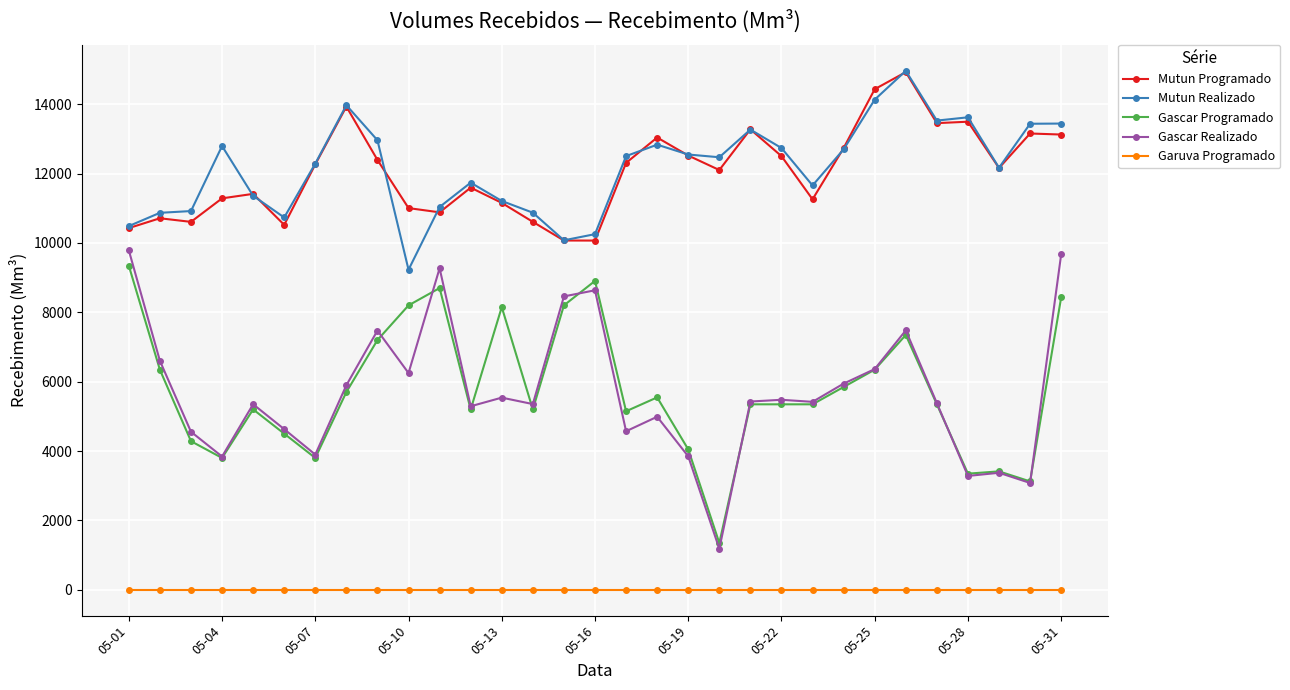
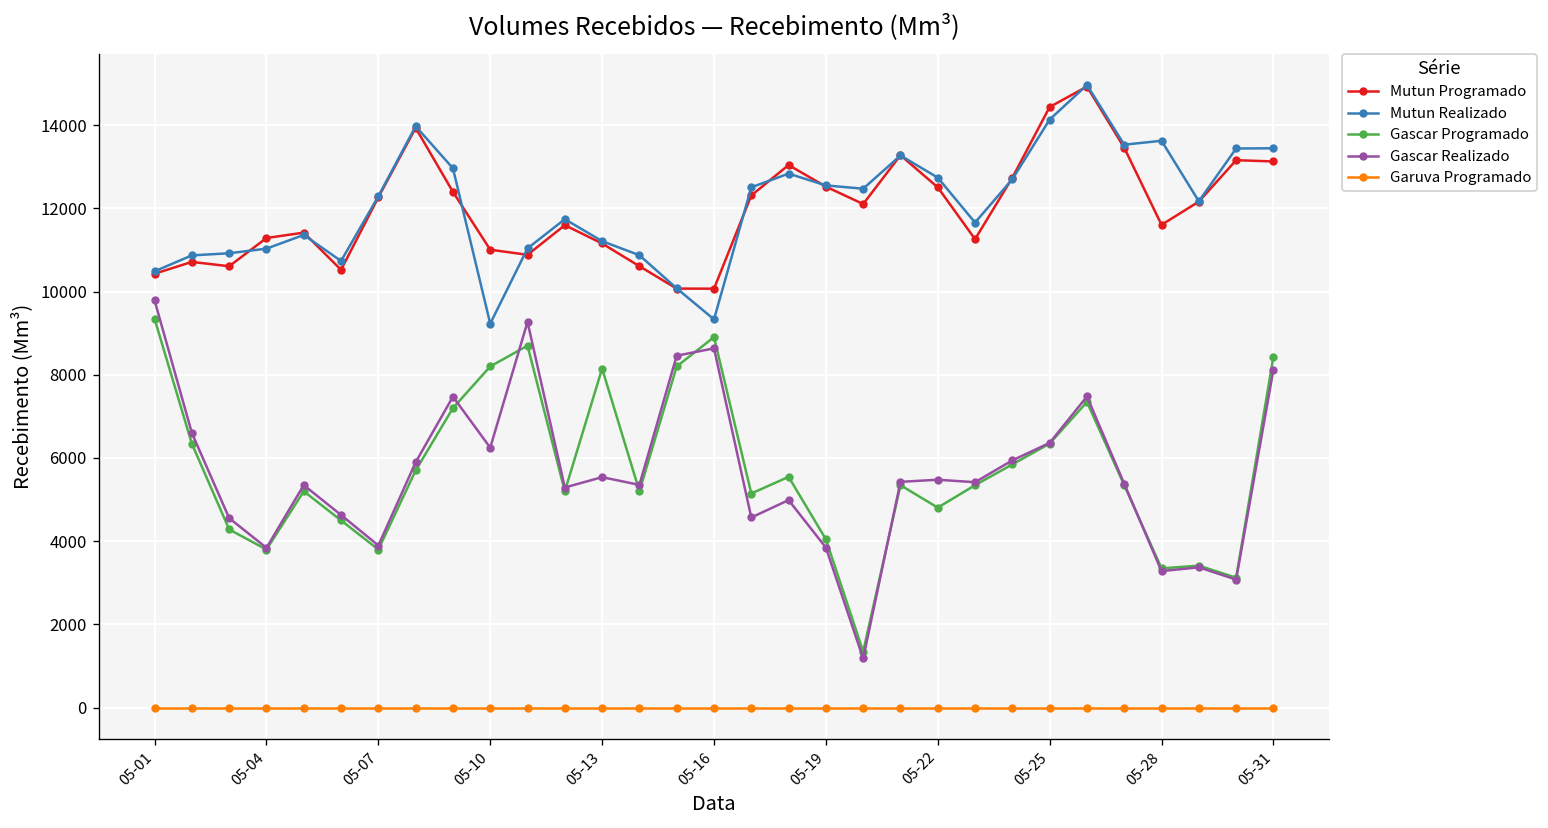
Mutun Realizado, 05-04: 12800 -> 11000
Mutun Realizado, 05-16: 10300 -> 9300
Gascar Programado, 05-22: 5300 -> 4800
Mutun Programado, 05-28: 13500 -> 11600
Gascar Realizado, 05-31: 9700 -> 8100
